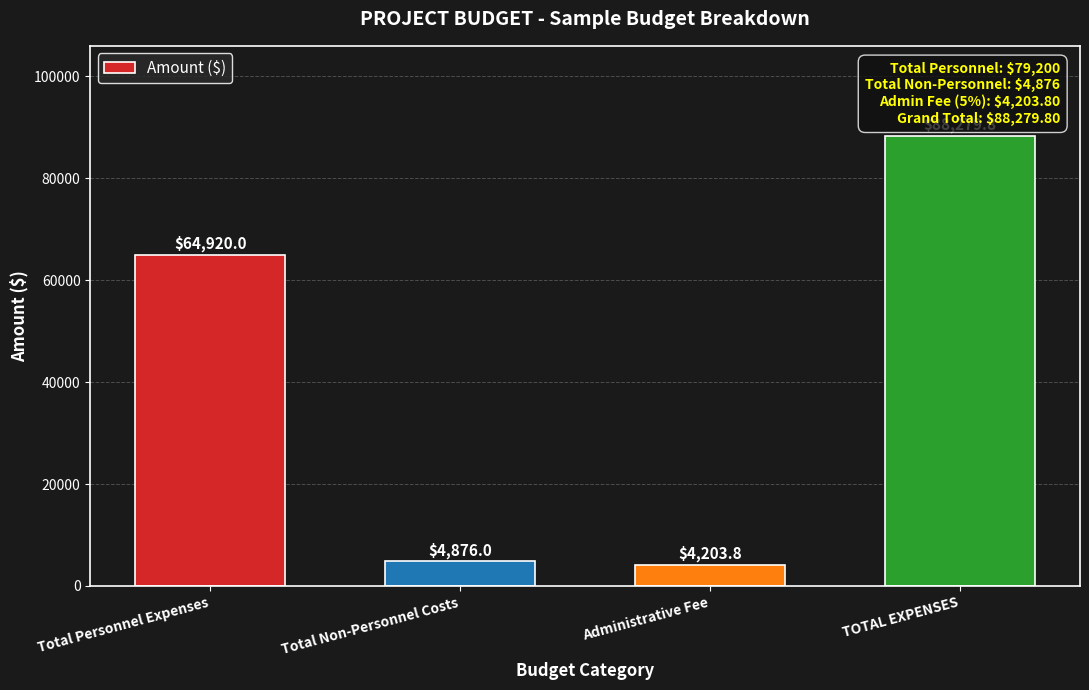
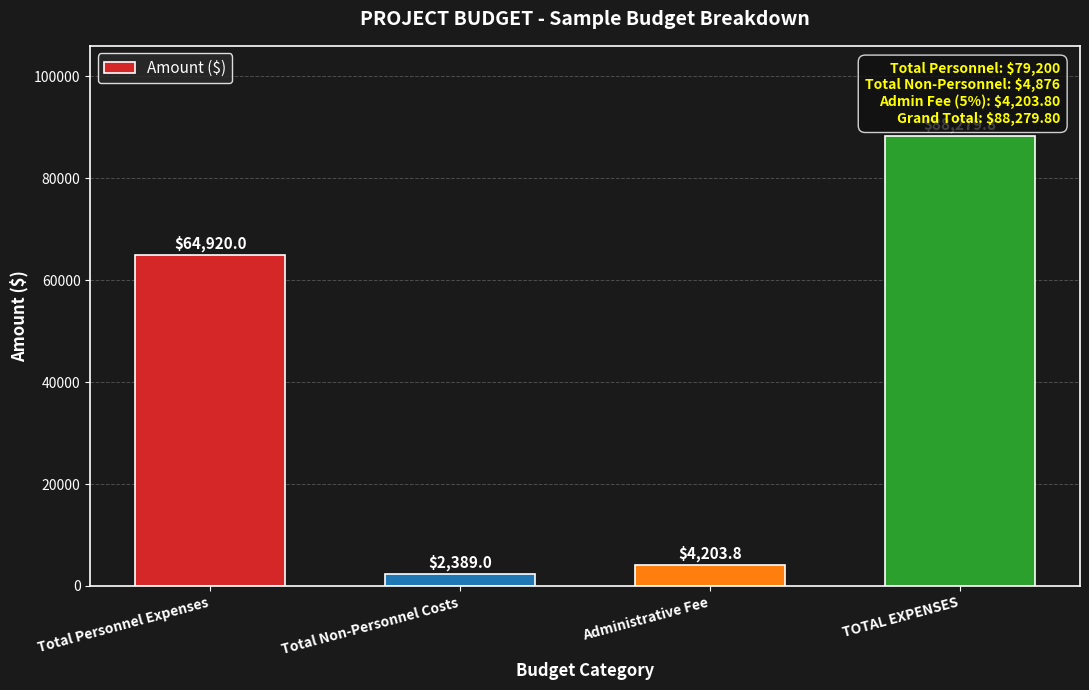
Total Non-Personnel Costs: $4,876.0 -> $2,389.0
